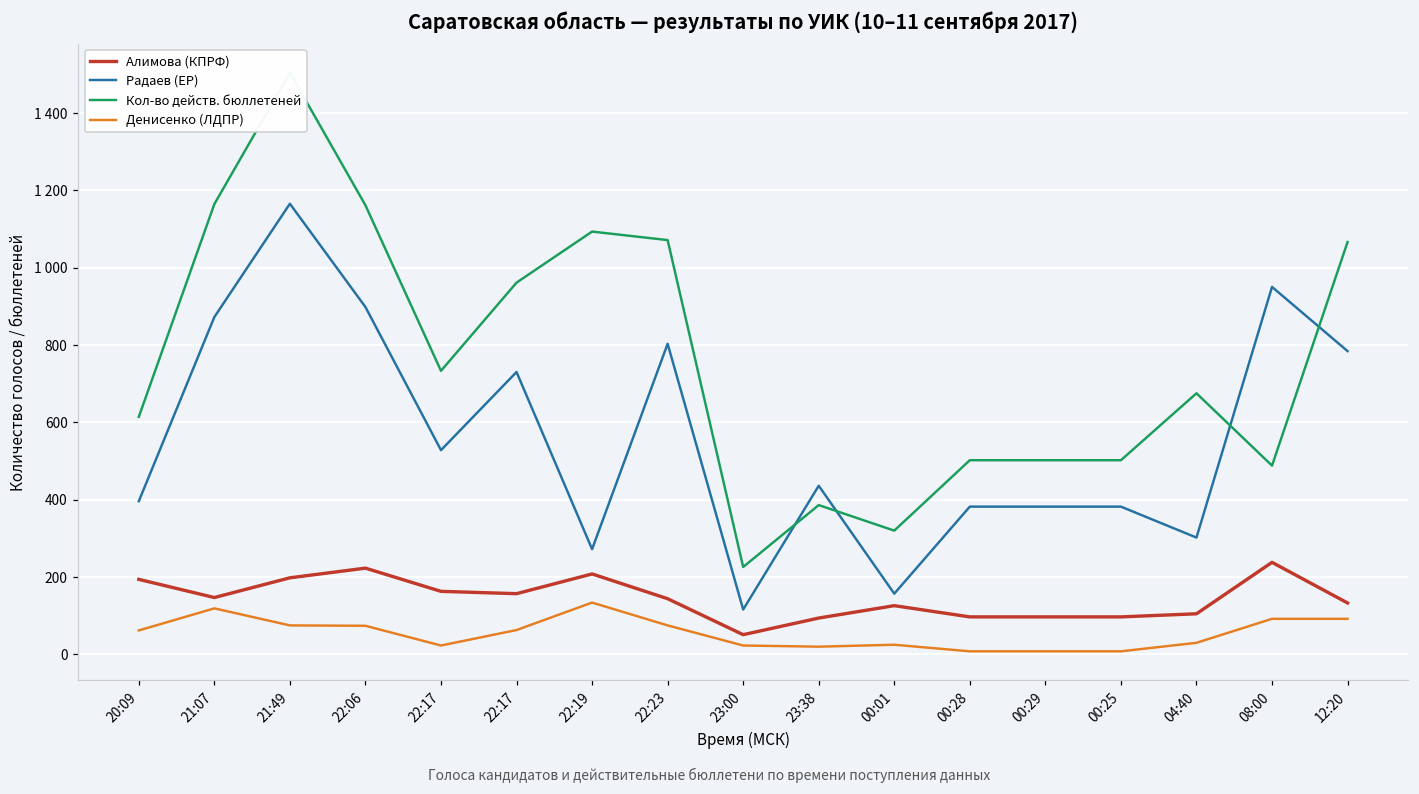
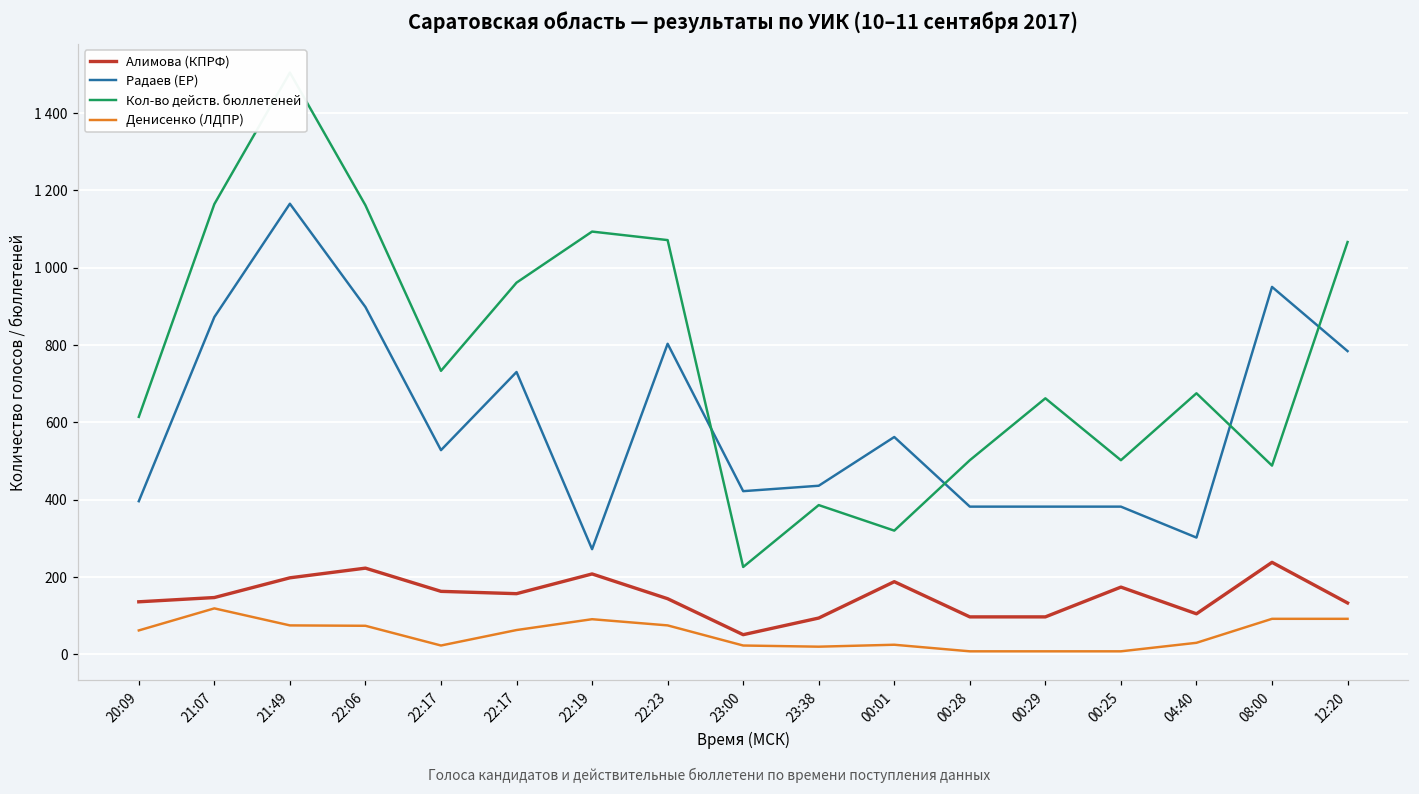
Алимова (КПРФ), 20:09: 190 -> 140
Денисенко (ЛДПР), 22:19: 130 -> 90
Радаев (ЕР), 23:00: 120 -> 420
Алимова (КПРФ), 00:01: 130 -> 190
Радаев (ЕР), 00:01: 160 -> 560
Кол-во действ. бюллетеней, 00:29: 500 -> 660
Алимова (КПРФ), 00:25: 100 -> 170
